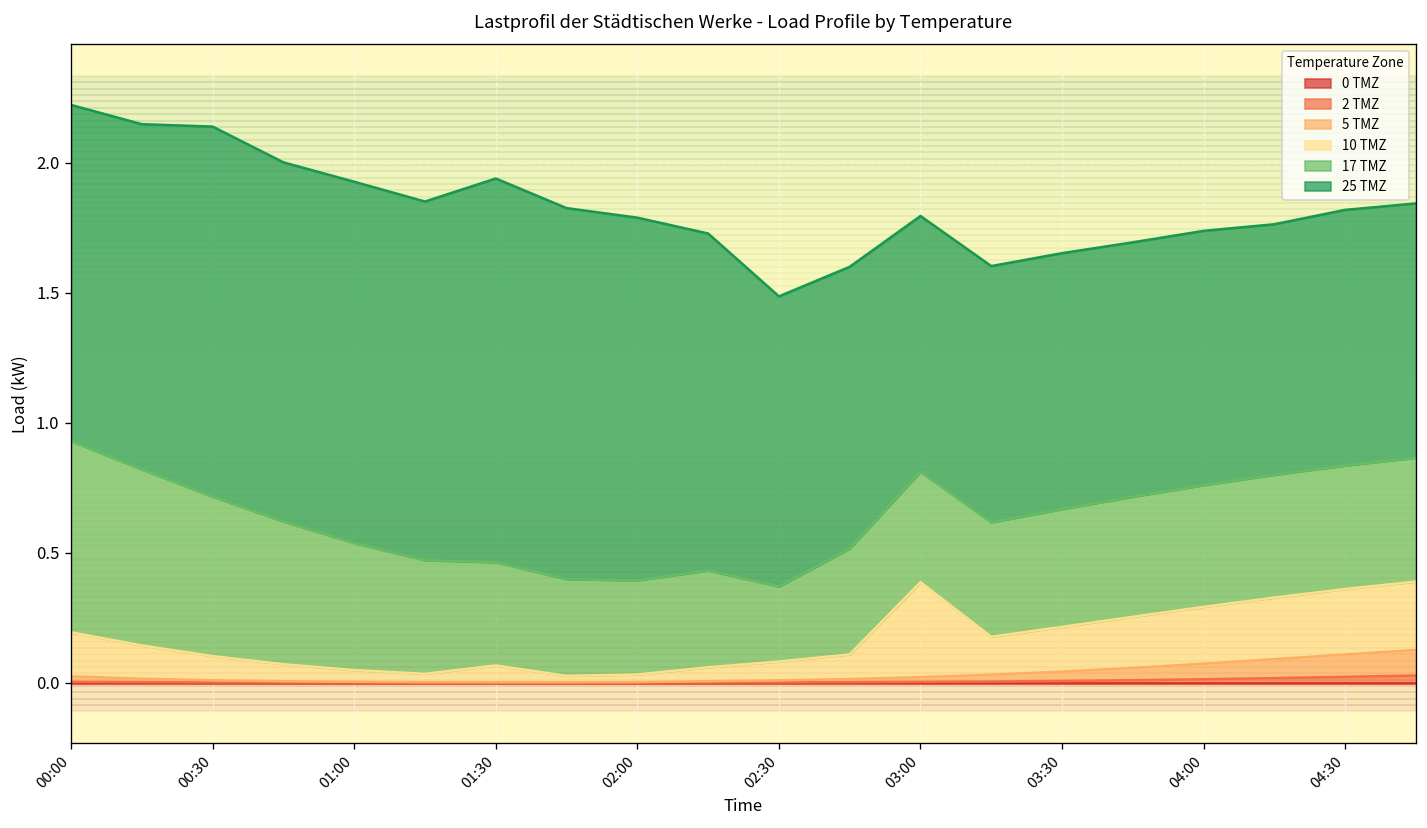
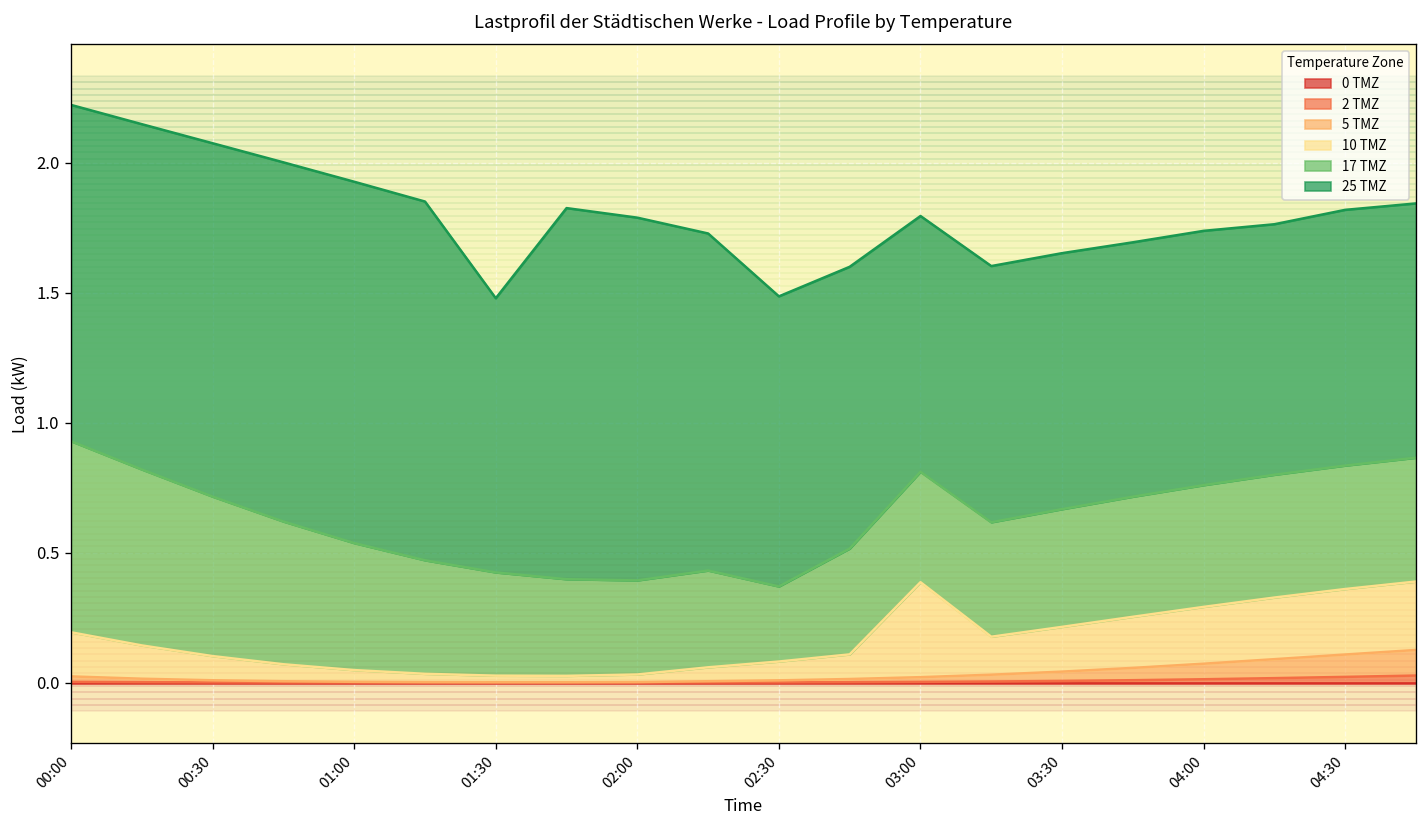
25 TMZ, 00:30: 1.42 -> 1.36
10 TMZ, 01:30: 0.06 -> 0.03
25 TMZ, 01:30: 1.48 -> 1.05
